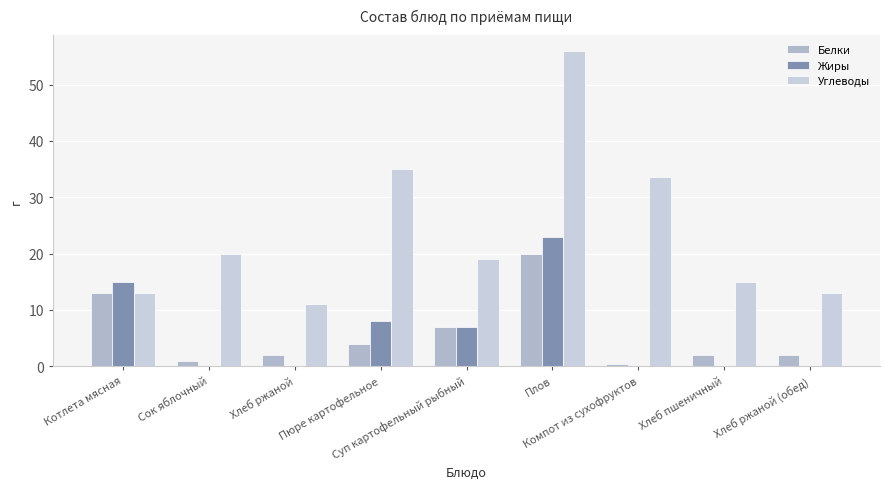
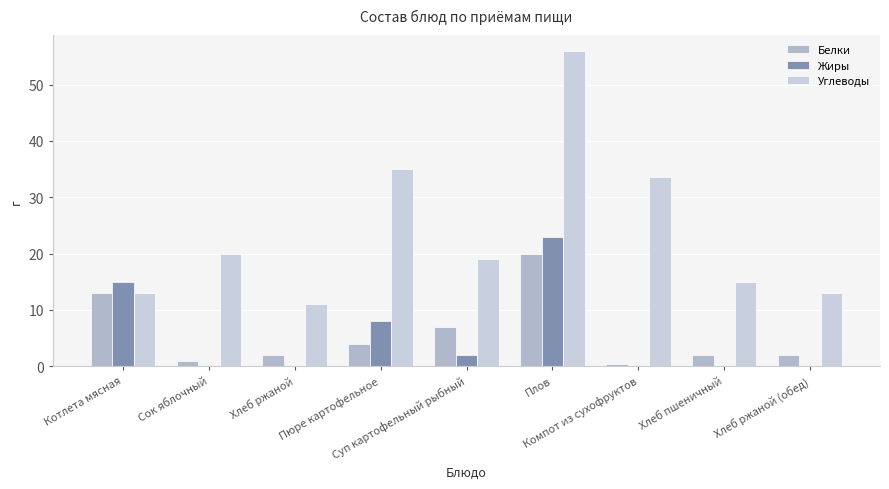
Жиры, Суп картофельный рыбный: 7 -> 2
